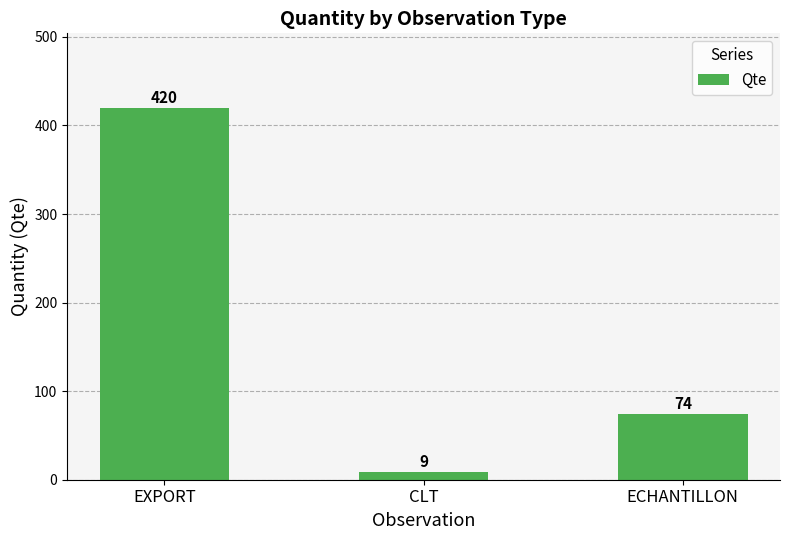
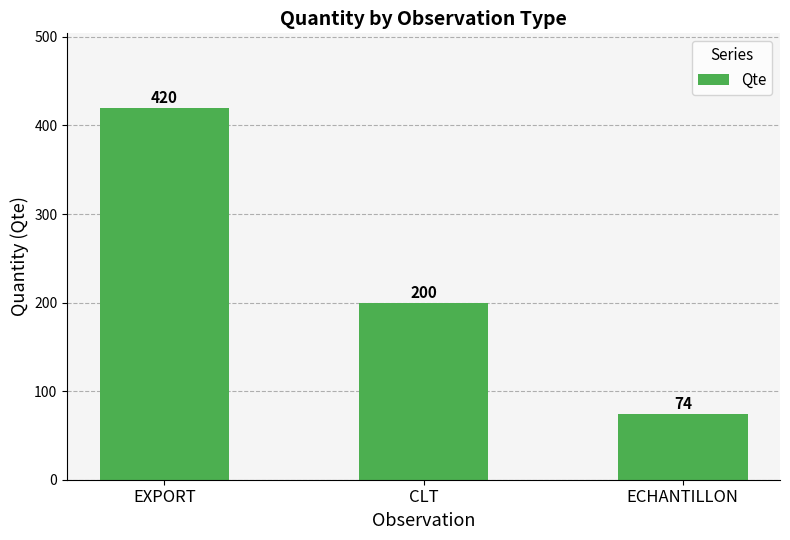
CLT: 9 -> 200
